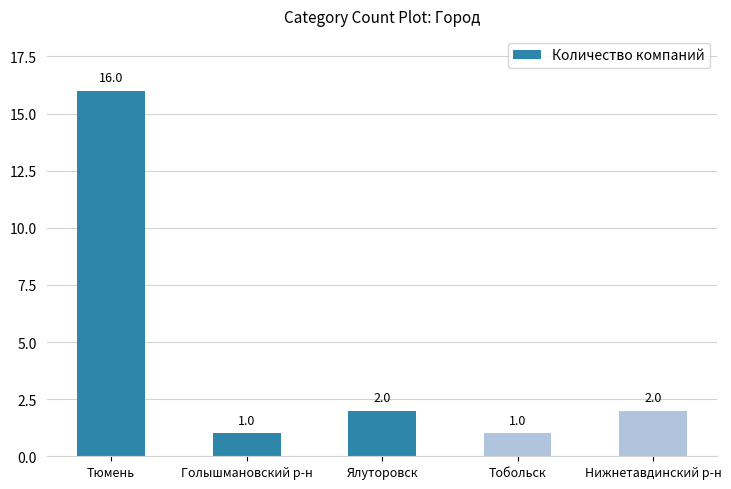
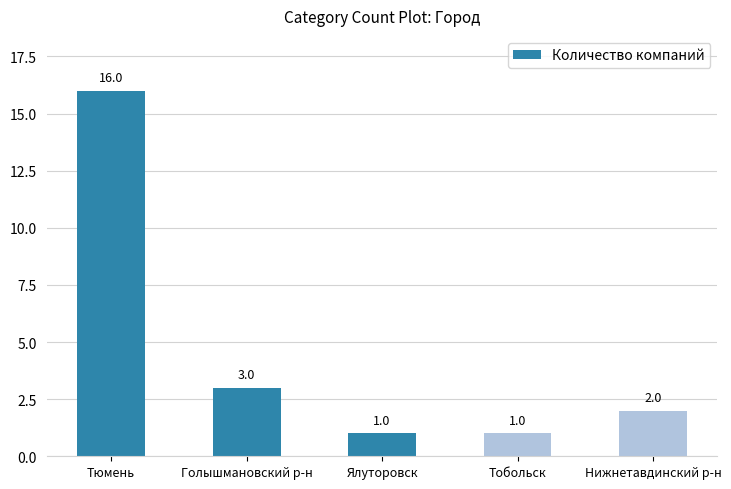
Голышмановский р-н: 1.0 -> 3.0
Ялуторовск: 2.0 -> 1.0
